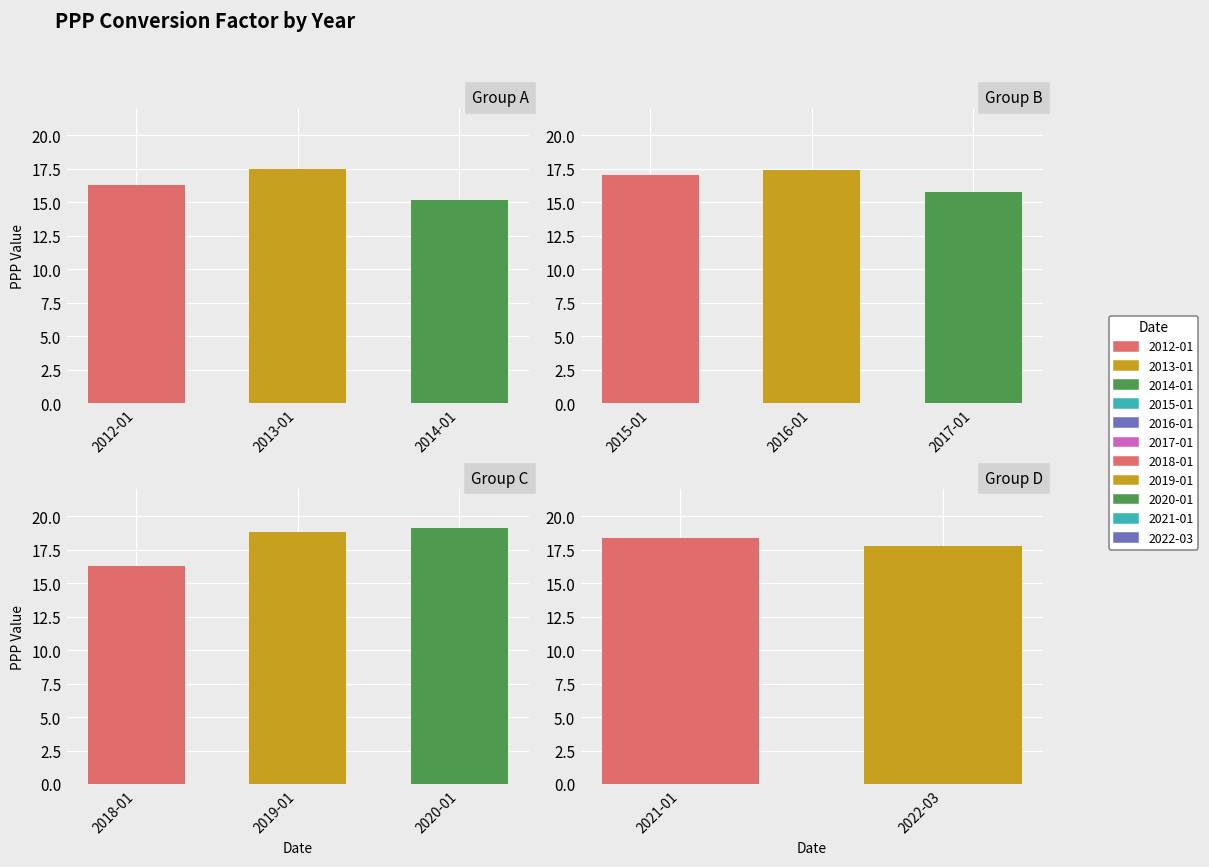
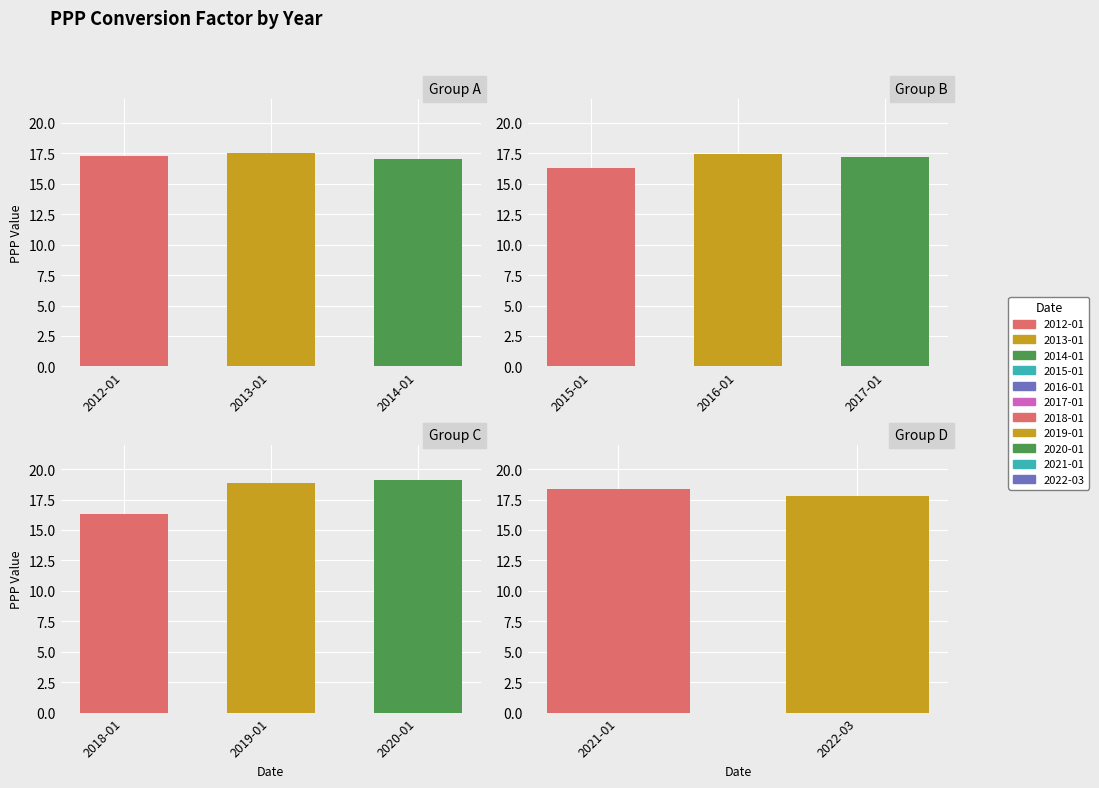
Group A, 2012-01: 16.3 -> 17.2
Group A, 2014-01: 15.2 -> 17.0
Group B, 2015-01: 17.0 -> 16.3
Group B, 2017-01: 15.7 -> 17.2
